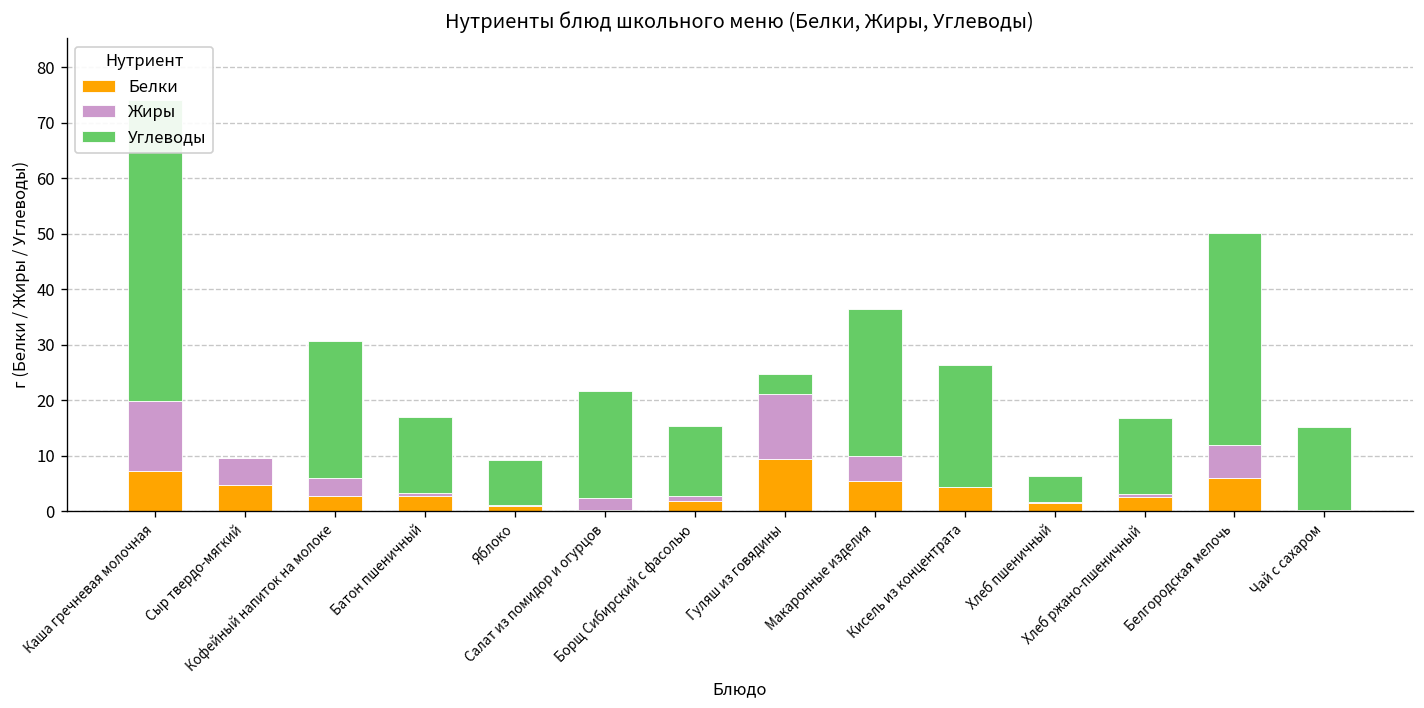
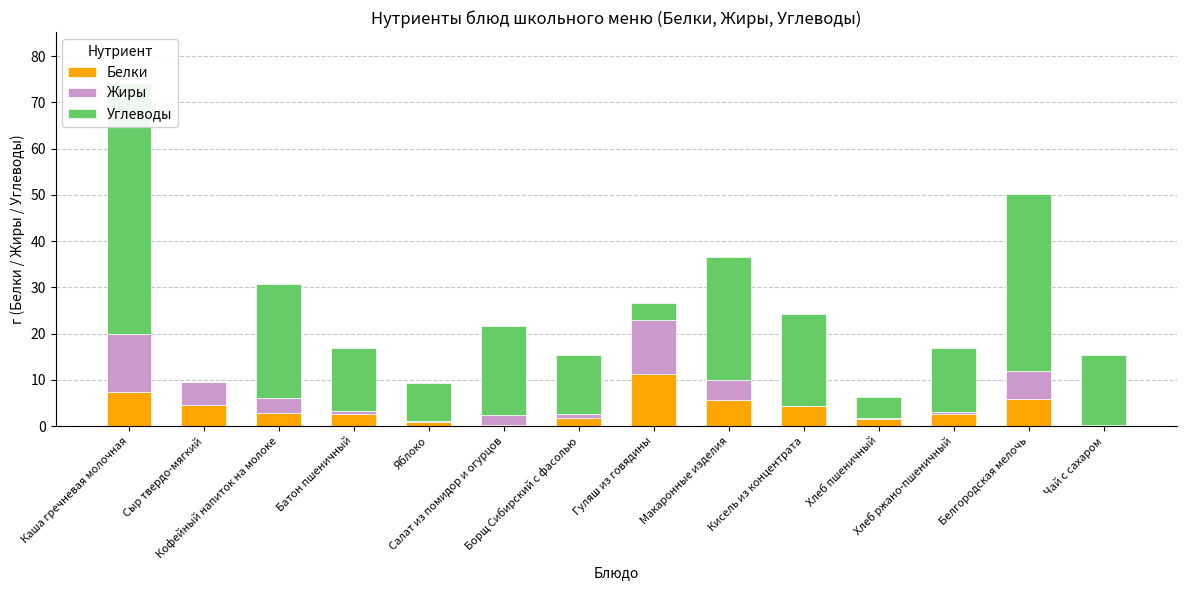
Белки, Гуляш из говядины: 9 -> 11
Углеводы, Кисель из концентрата: 22 -> 20
